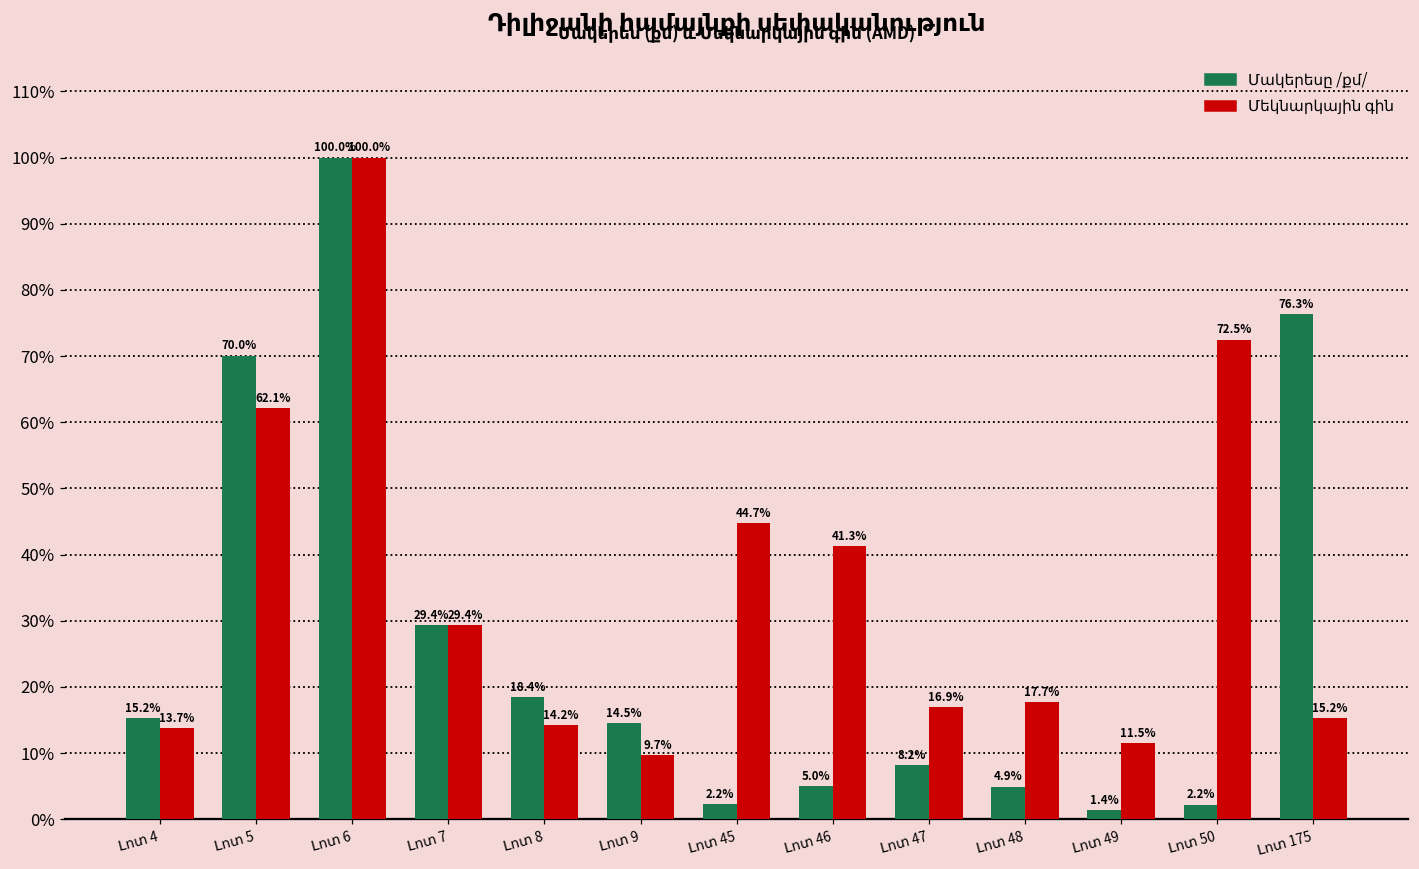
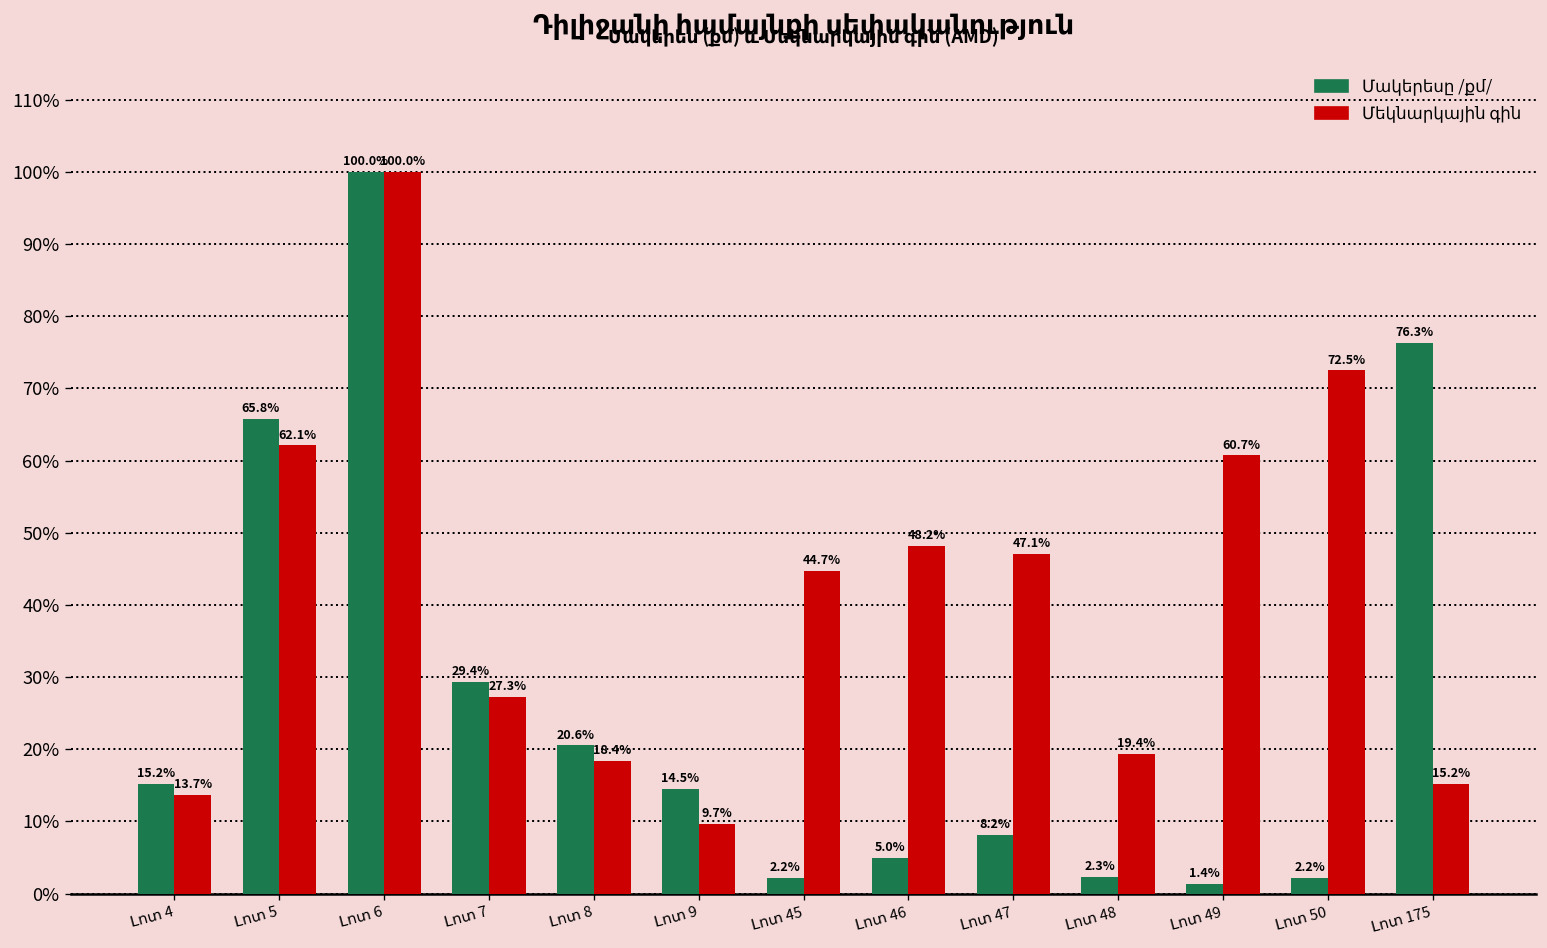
Մակերեսը /քմ/, Լոտ 5: 70.0% -> 65.8%
Մեկնարկային գին, Լոտ 7: 29.4% -> 27.3%
Մակերեսը /քմ/, Լոտ 8: 18.4% -> 20.6%
Մեկնարկային գին, Լոտ 8: 14.2% -> 18.4%
Մեկնարկային գին, Լոտ 46: 41.3% -> 48.2%
Մեկնարկային գին, Լոտ 47: 16.9% -> 47.1%
Մակերեսը /քմ/, Լոտ 48: 4.9% -> 2.3%
Մեկնարկային գին, Լոտ 48: 17.7% -> 19.4%
Մեկնարկային գին, Լոտ 49: 11.5% -> 60.7%
